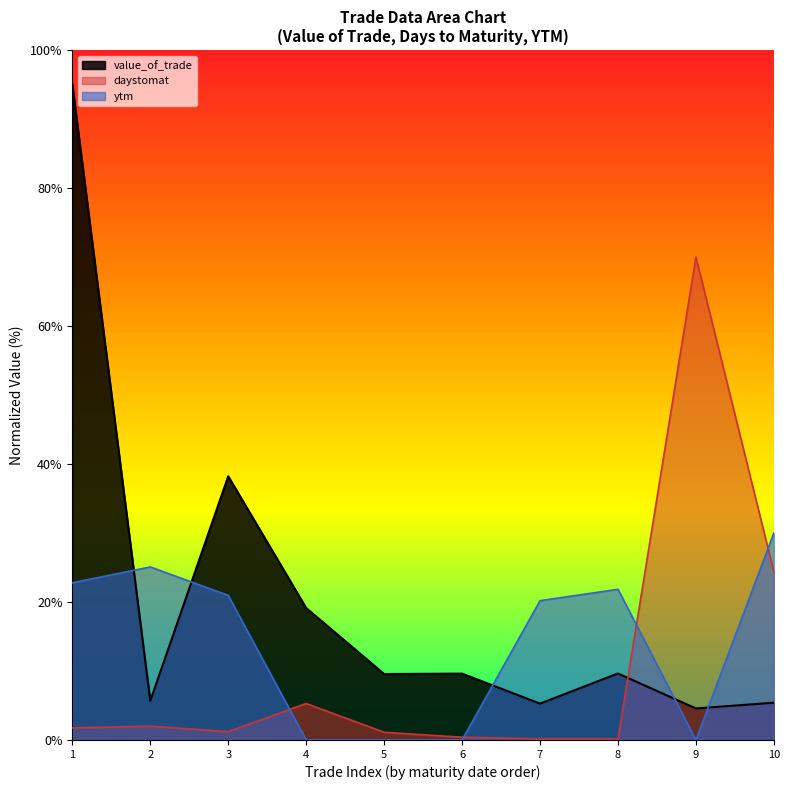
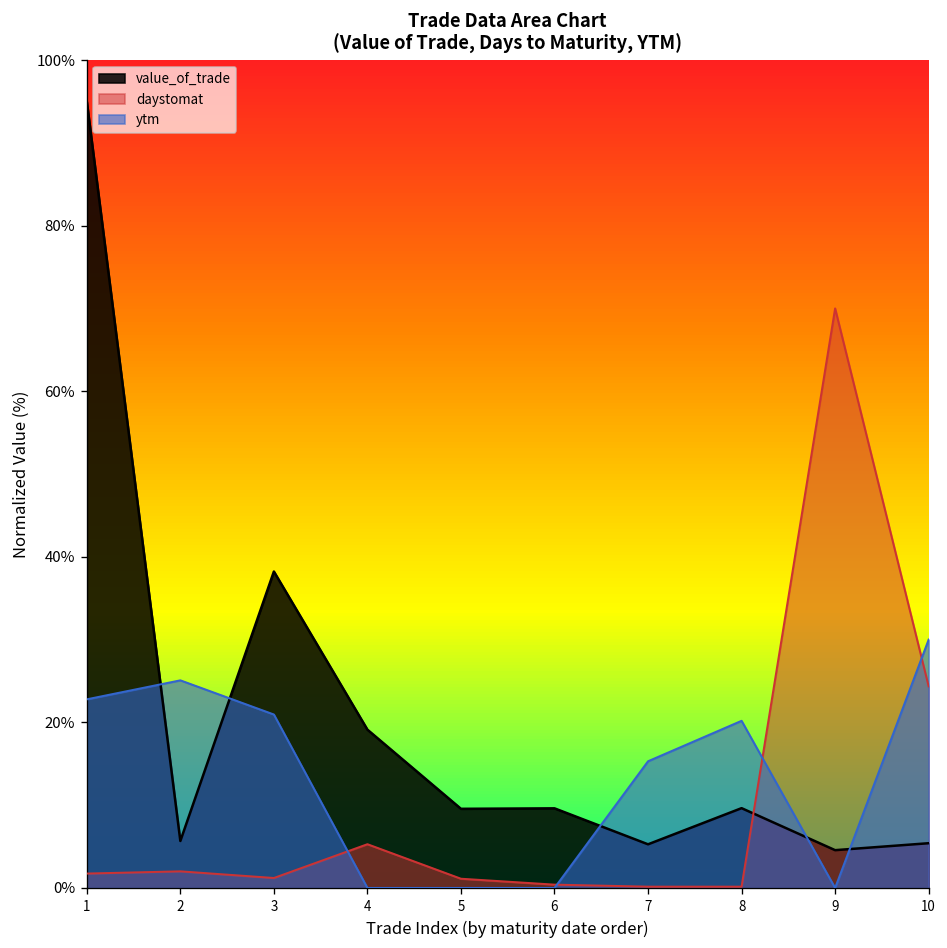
ytm, 7: 20% -> 15%
ytm, 8: 22% -> 20%
